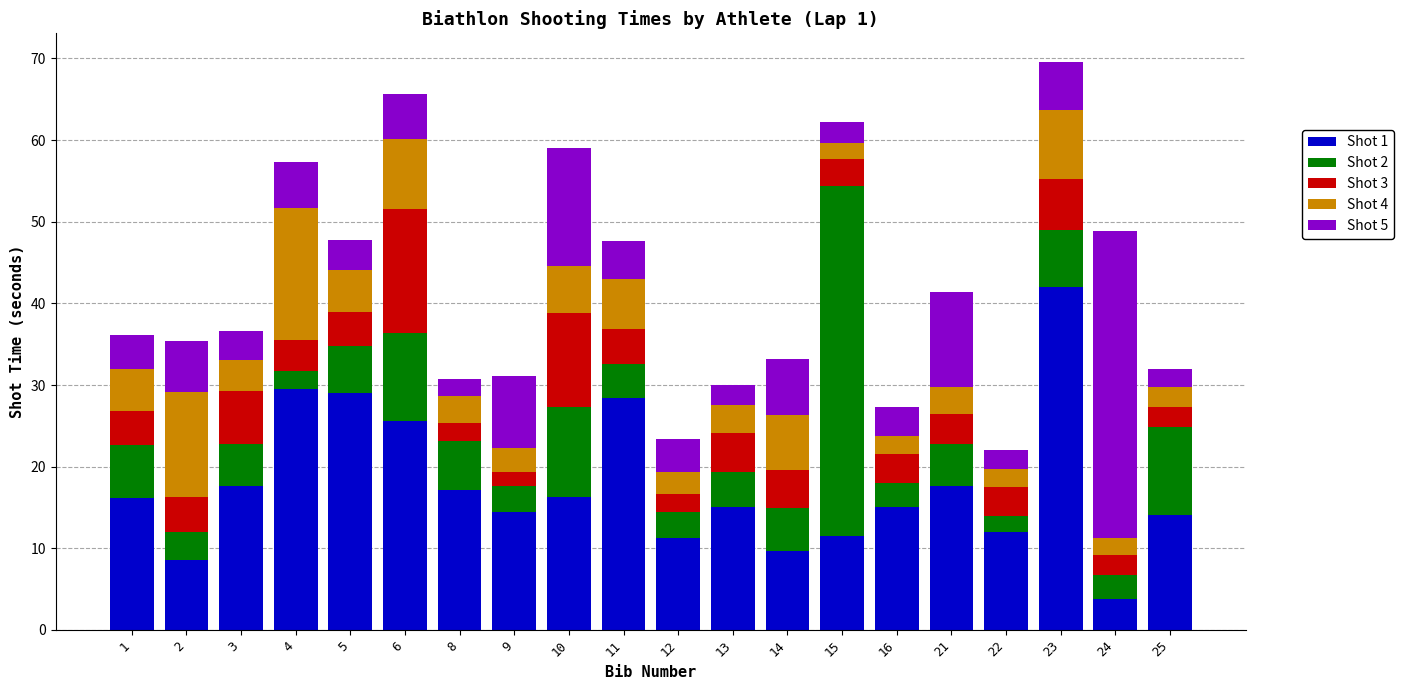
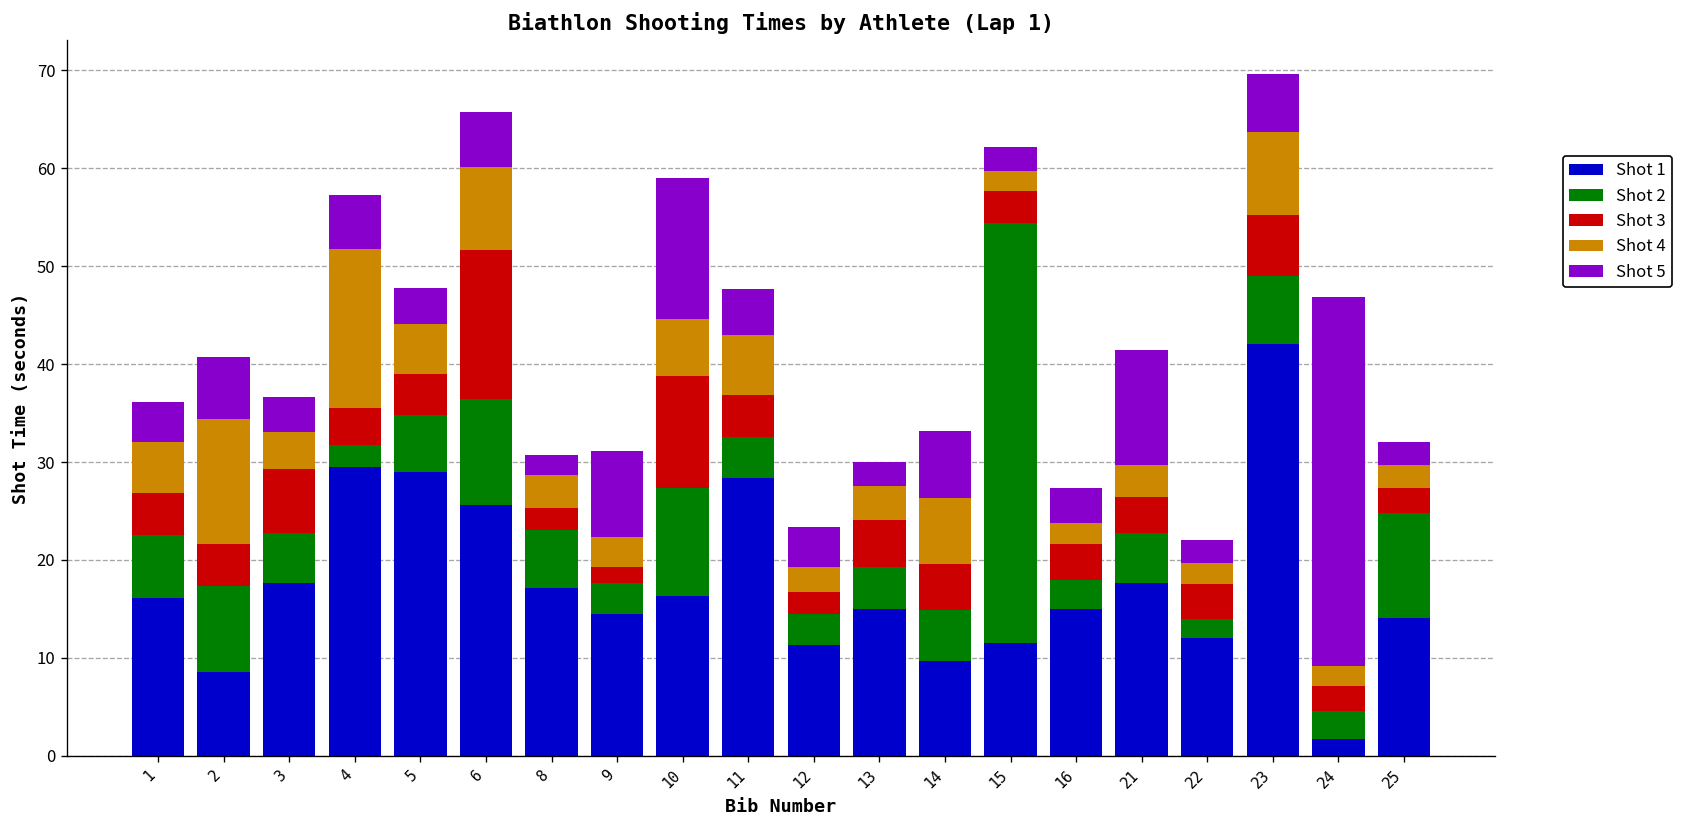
Shot 2, 2: 3 -> 9
Shot 1, 24: 4 -> 2
